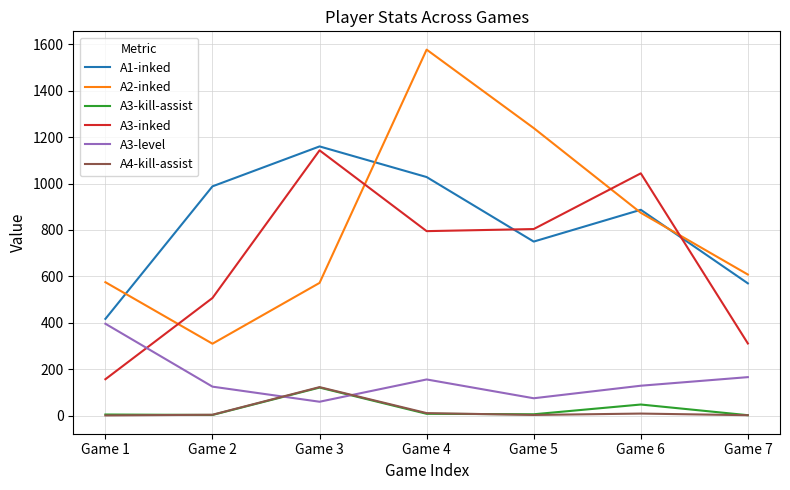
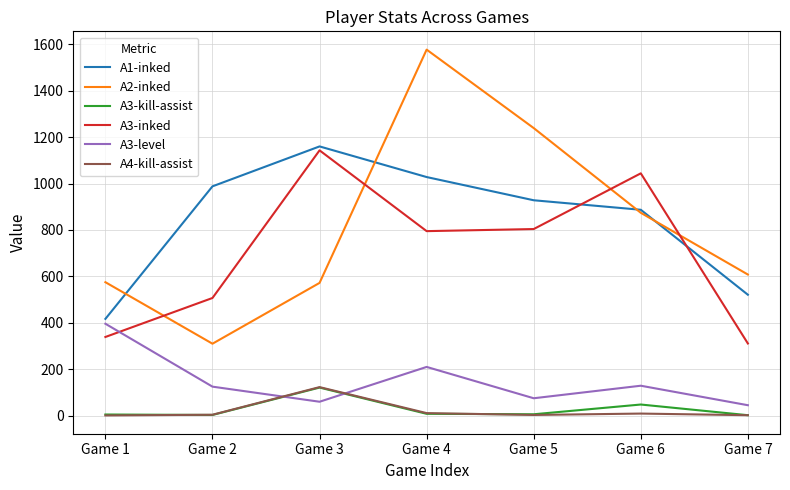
A3-inked, Game 1: 160 -> 340
A3-level, Game 4: 160 -> 210
A1-inked, Game 5: 750 -> 930
A1-inked, Game 7: 570 -> 520
A3-level, Game 7: 170 -> 50
